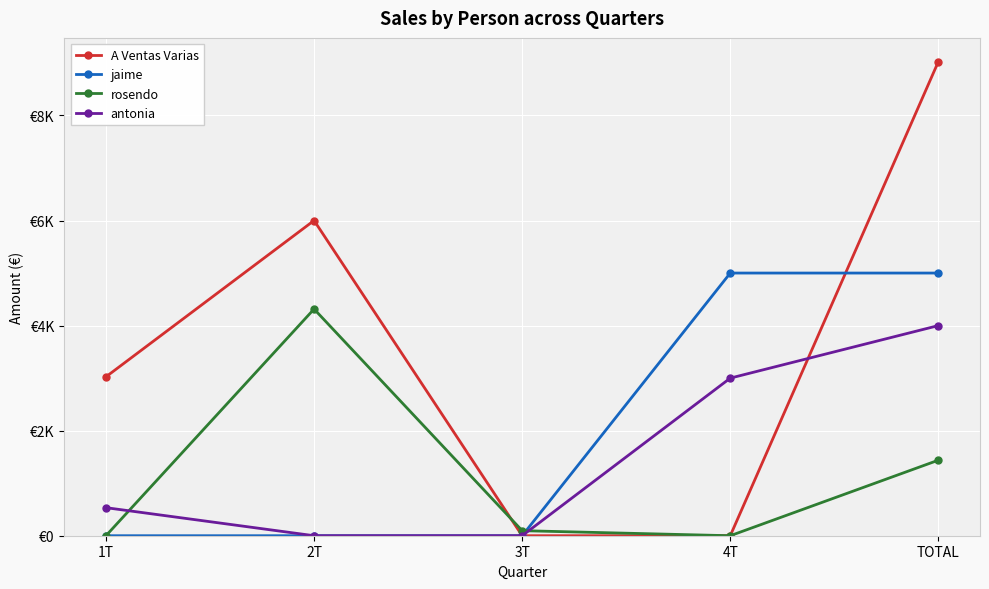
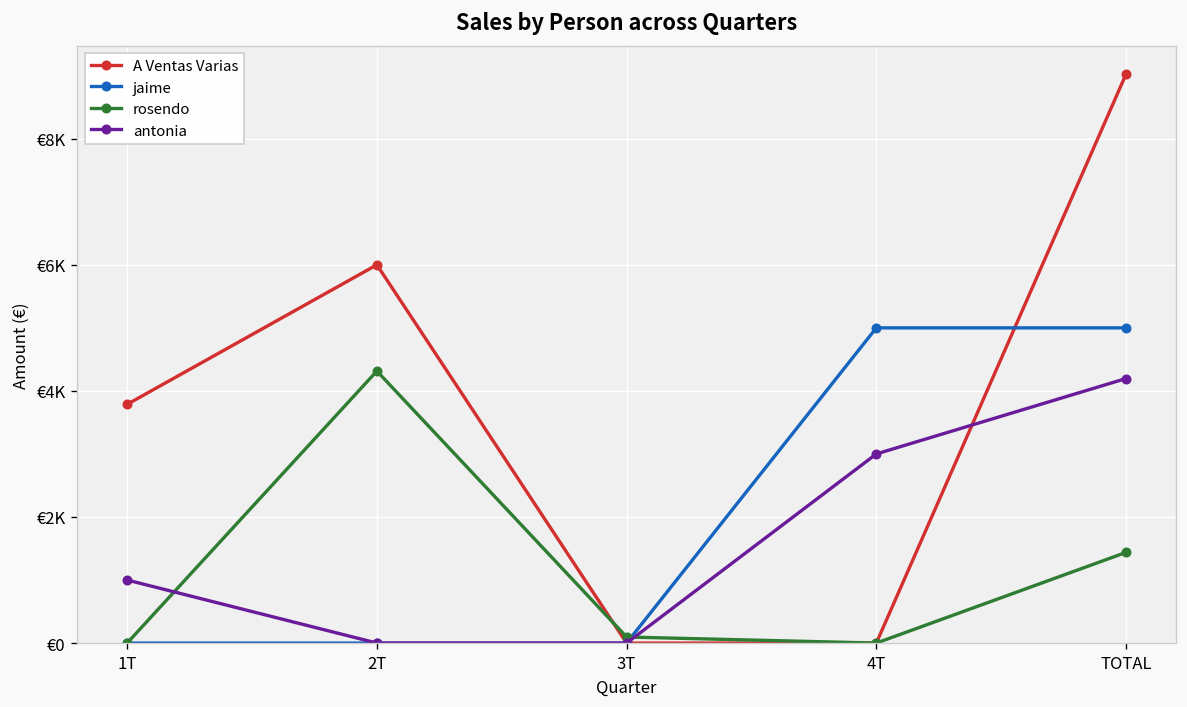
A Ventas Varias, 1T: €3000 -> €3800
antonia, 1T: €500 -> €1000
antonia, TOTAL: €4000 -> €4200
